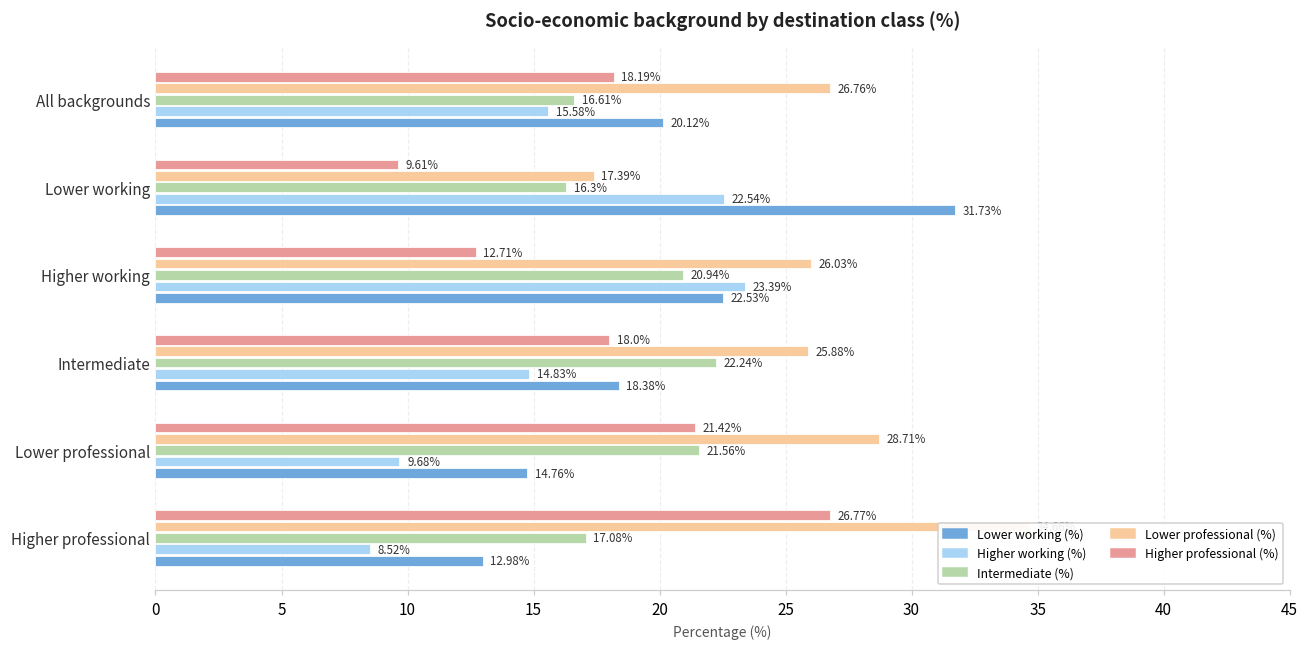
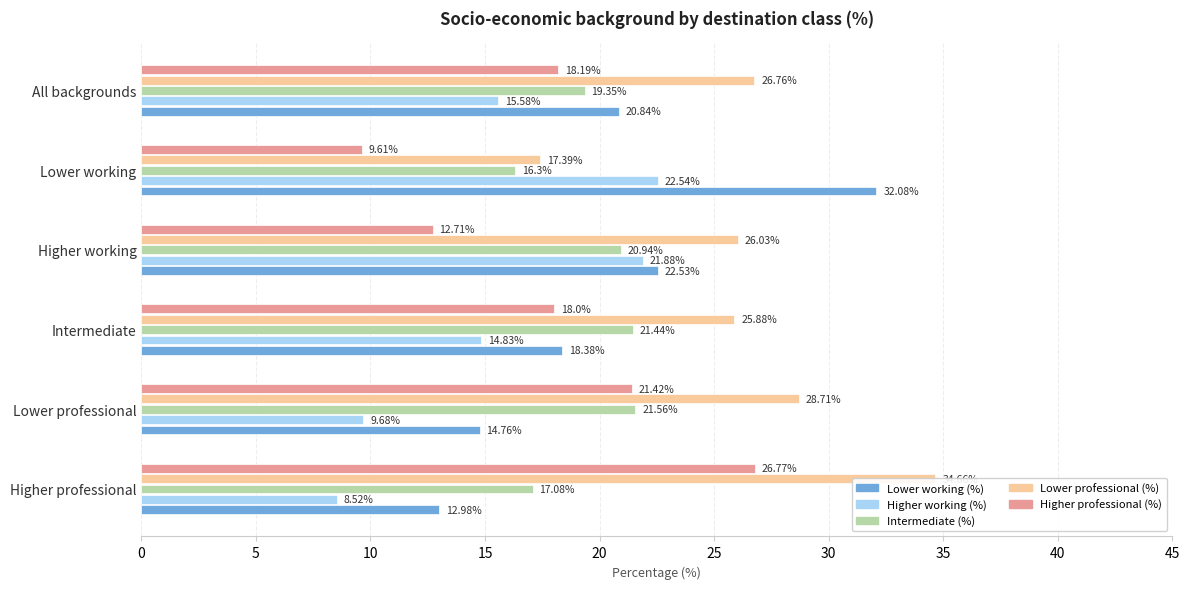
Intermediate (%), All backgrounds: 16.61% -> 19.35%
Lower working (%), All backgrounds: 20.12% -> 20.84%
Lower working (%), Lower working: 31.73% -> 32.08%
Higher working (%), Higher working: 23.39% -> 21.88%
Intermediate (%), Intermediate: 22.24% -> 21.44%
